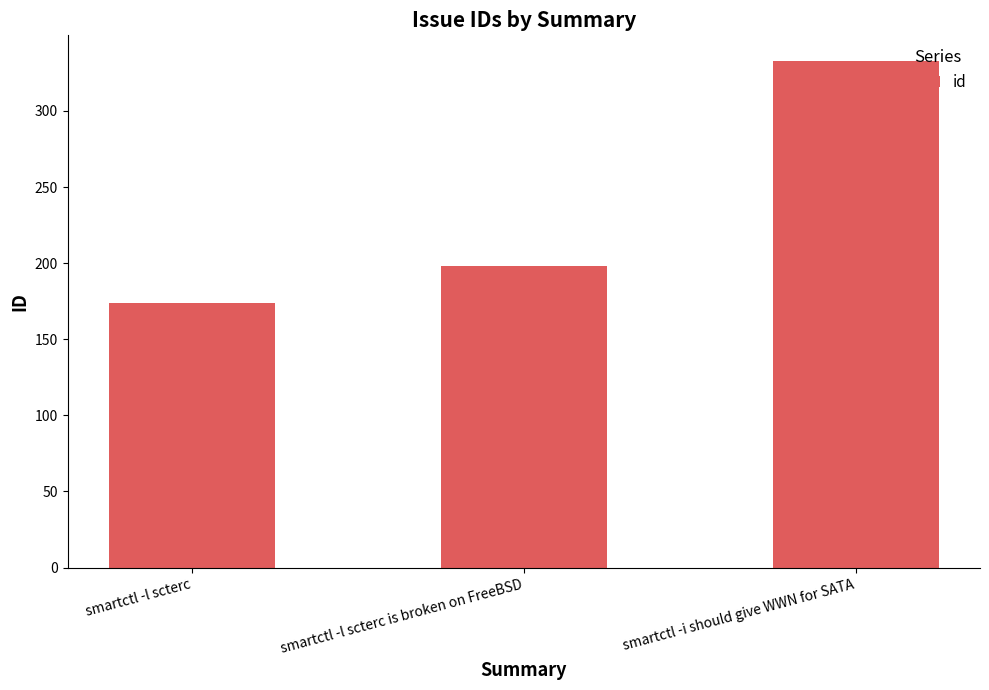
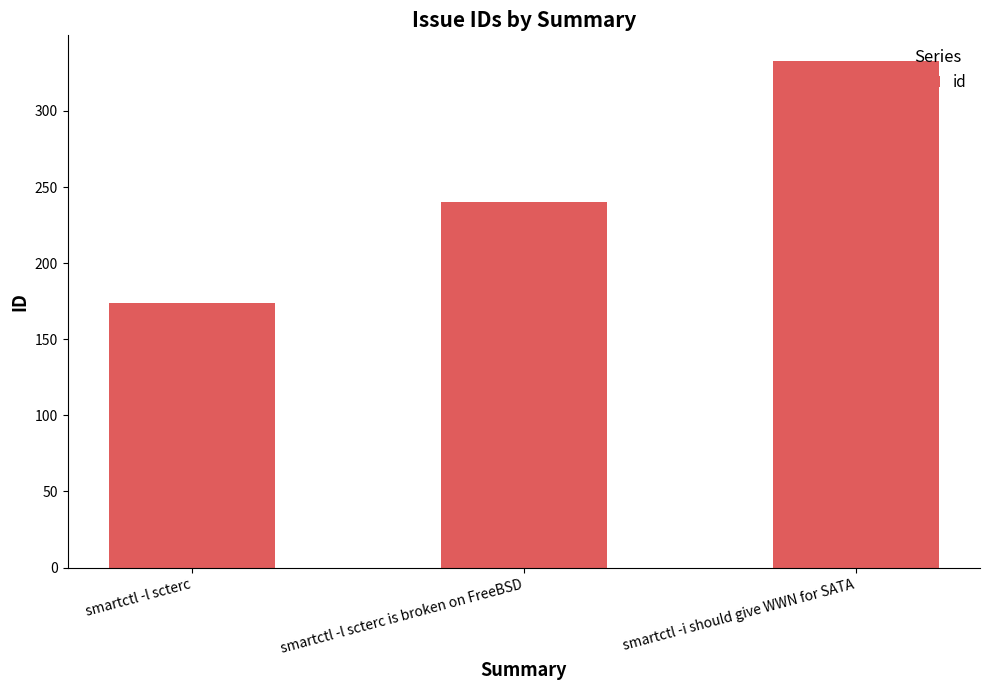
smartctl -l scterc is broken on FreeBSD: 198 -> 240
